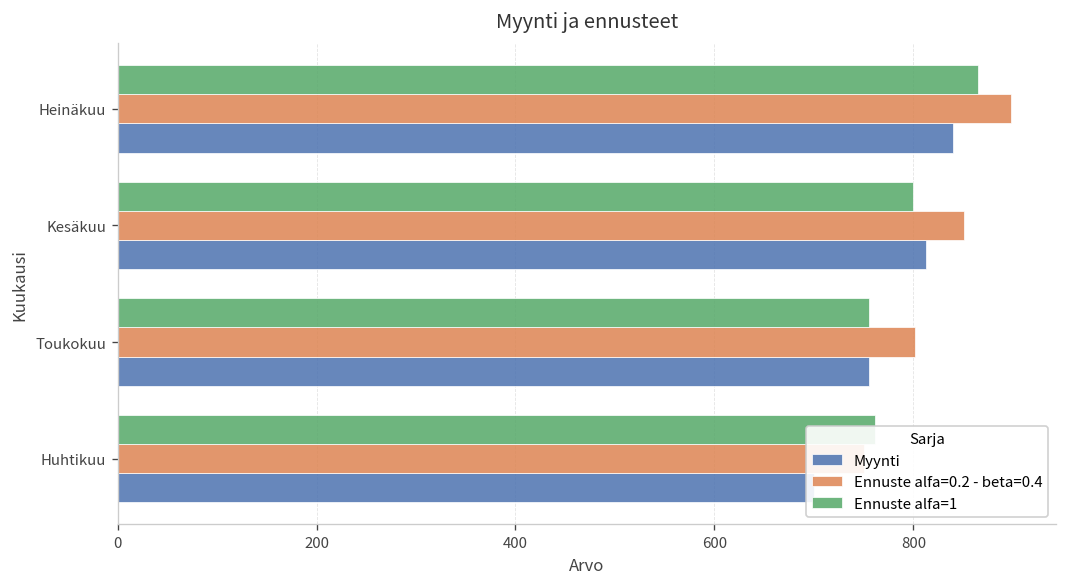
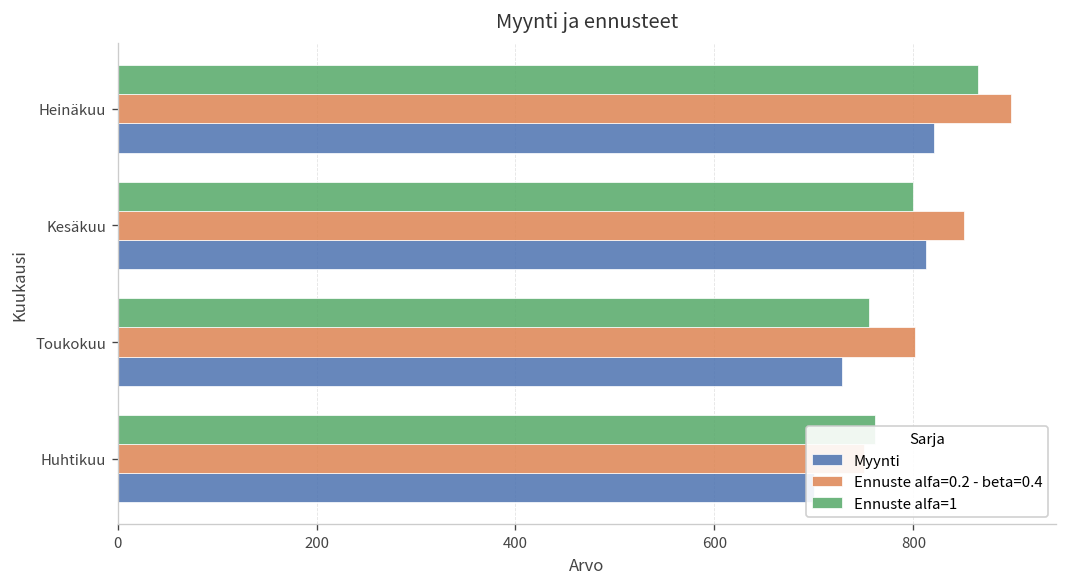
Myynti, Heinäkuu: 840 -> 820
Myynti, Toukokuu: 760 -> 730
